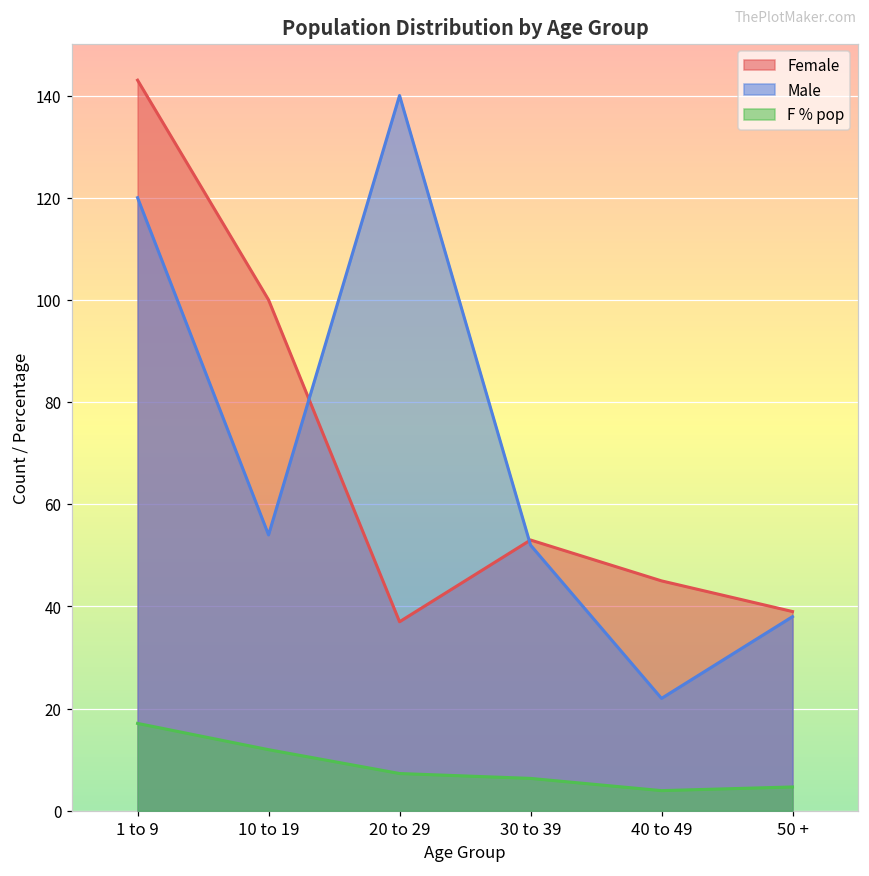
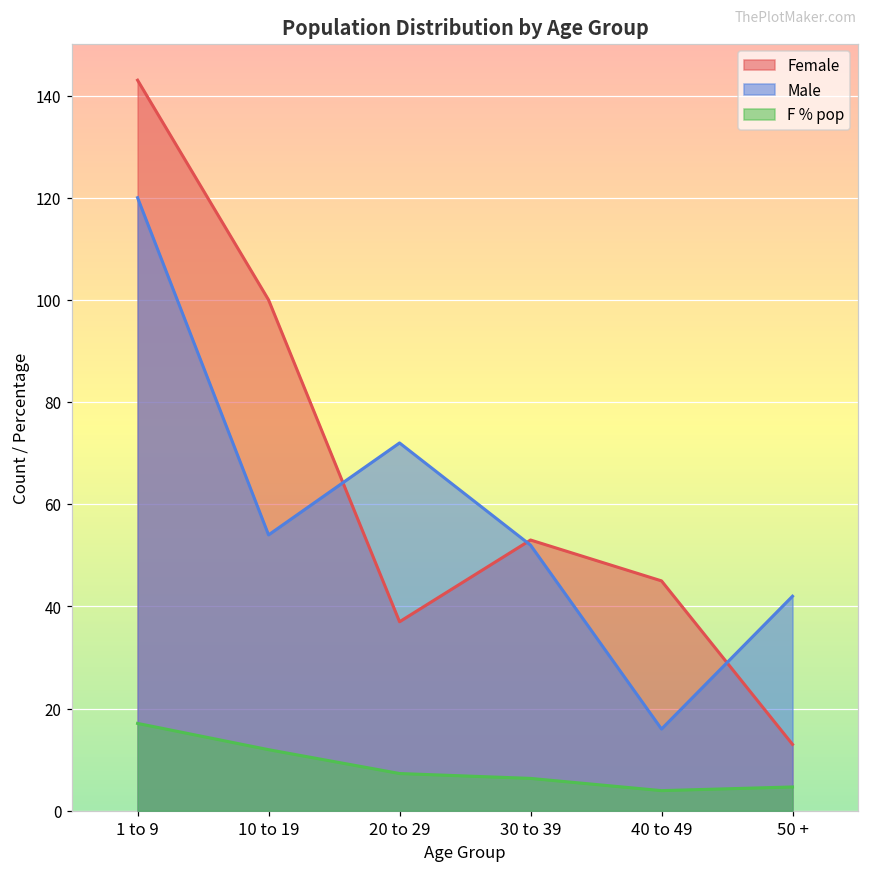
Male, 20 to 29: 140 -> 72
Male, 40 to 49: 22 -> 16
Female, 50 +: 39 -> 13
Male, 50 +: 38 -> 42
